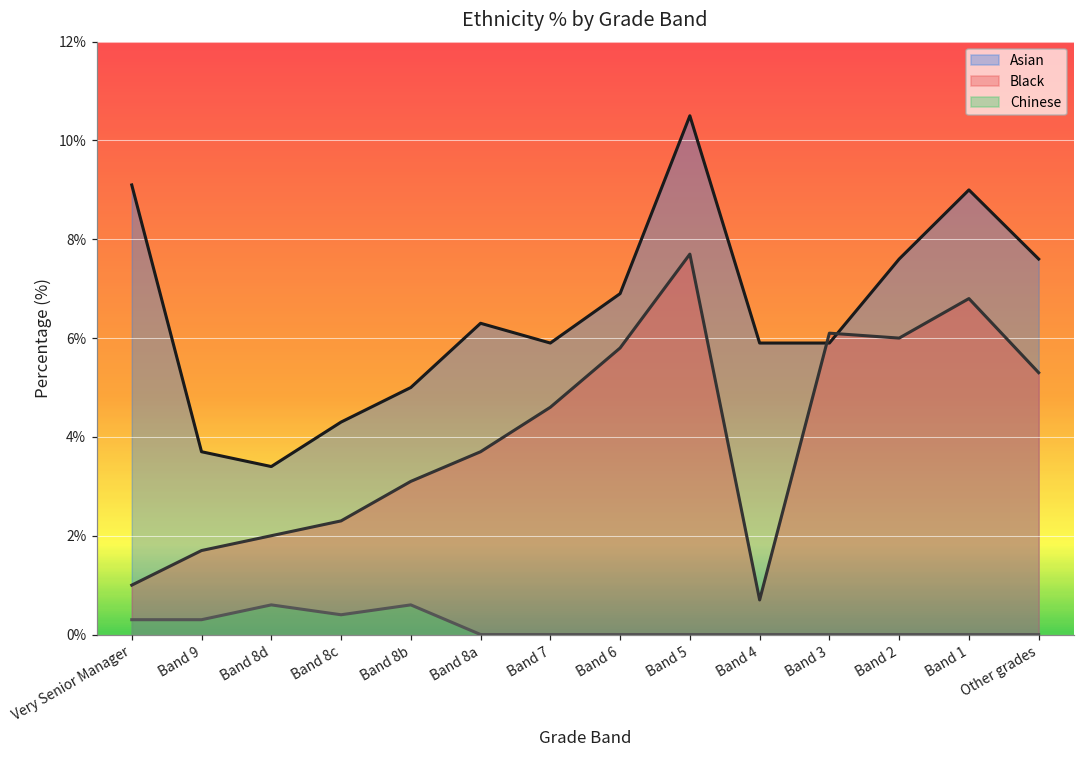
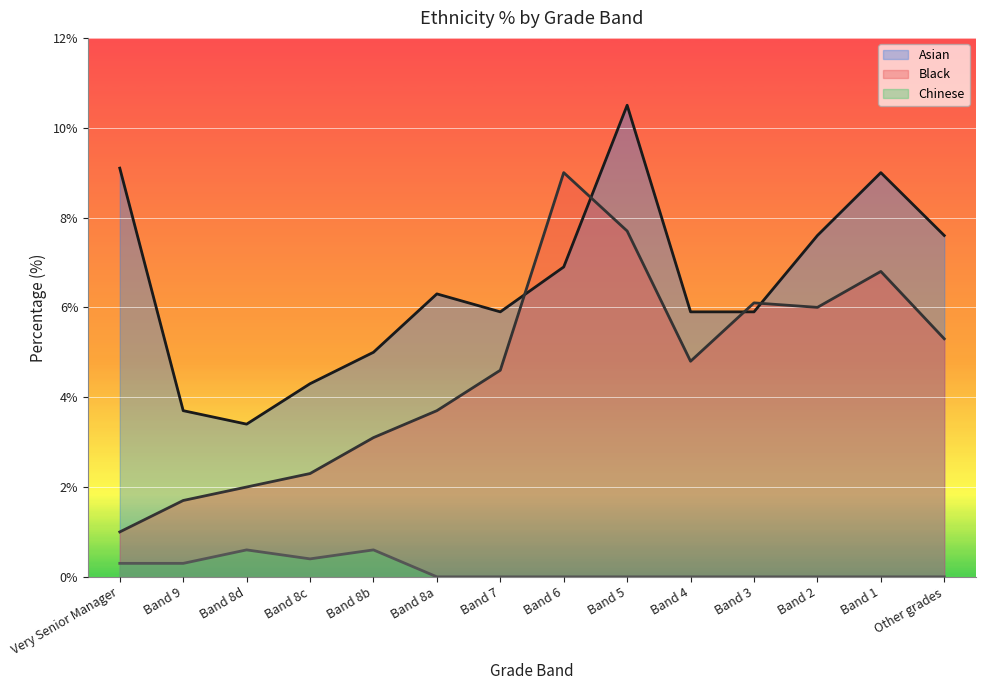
Black, Band 6: 5.8% -> 9.0%
Black, Band 4: 0.7% -> 4.8%
